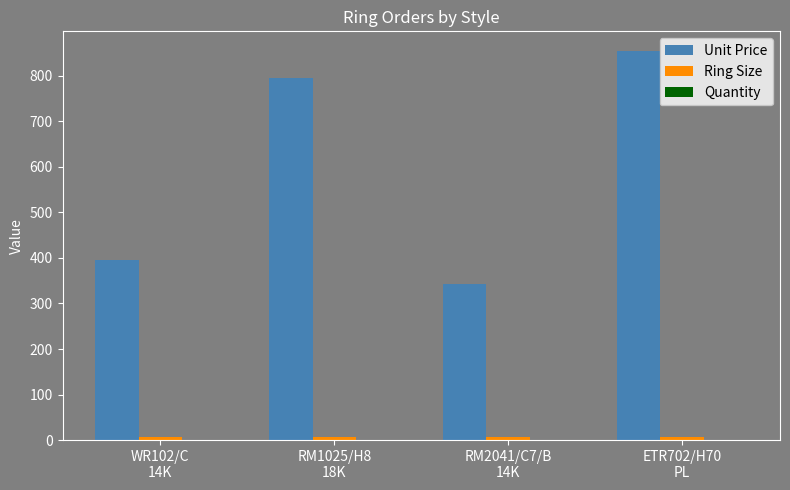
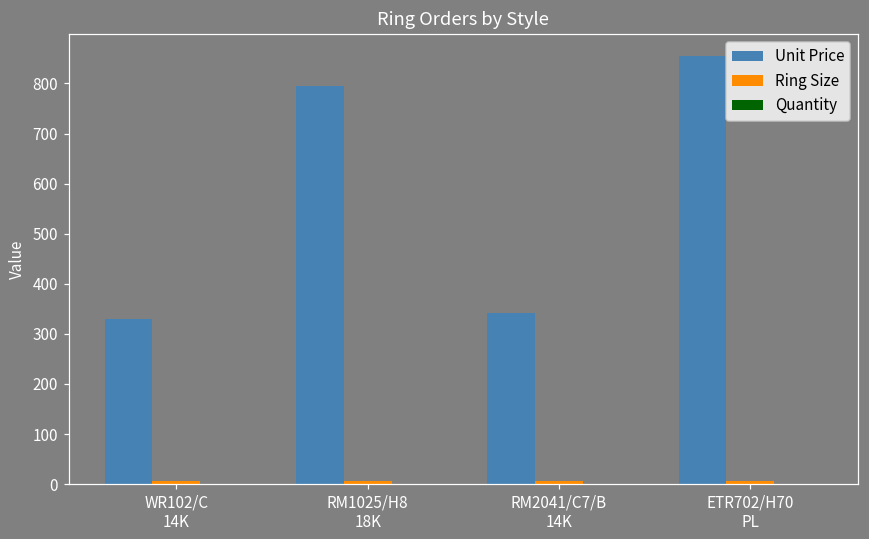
Unit Price, WR102/C 14K: 400 -> 330
